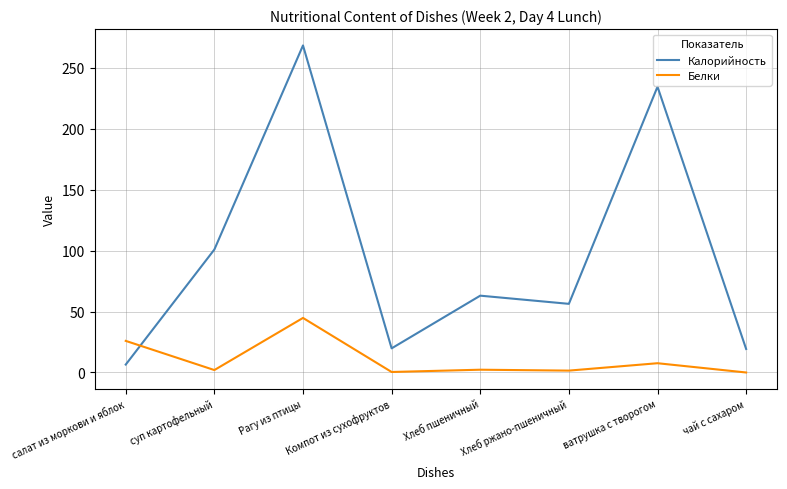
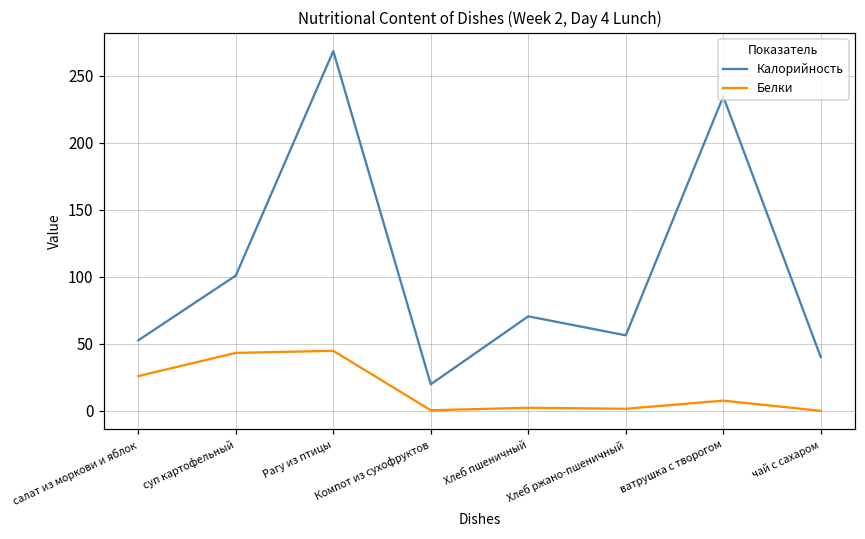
Калорийность, салат из моркови и яблок: 7 -> 53
Белки, суп картофельный: 2 -> 43
Калорийность, Хлеб пшеничный: 63 -> 70
Калорийность, чай с сахаром: 19 -> 40
